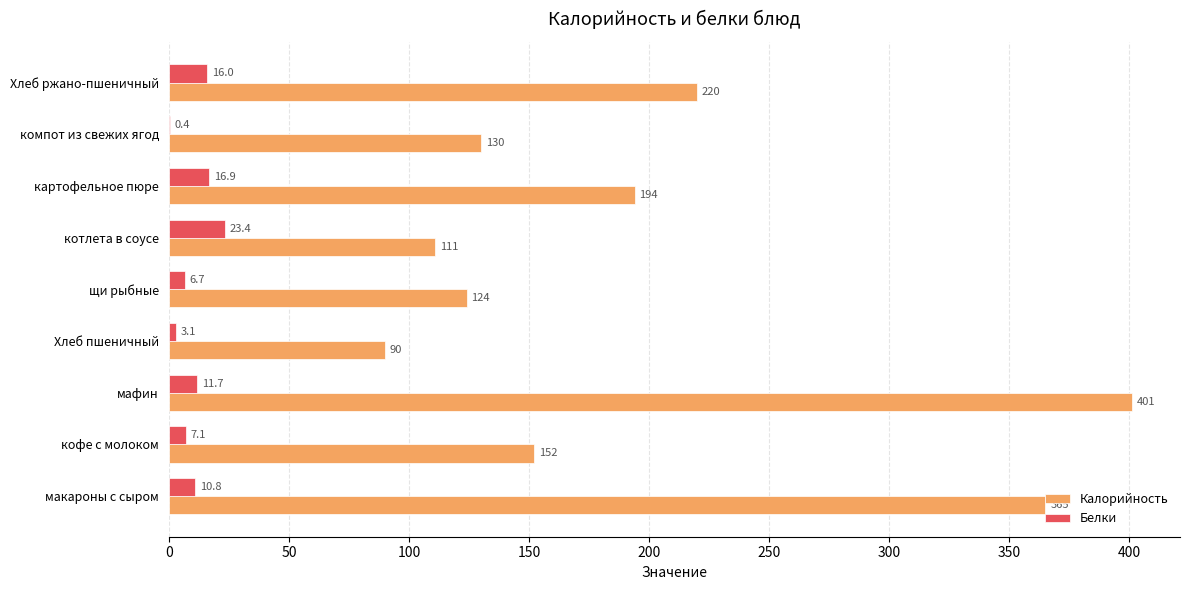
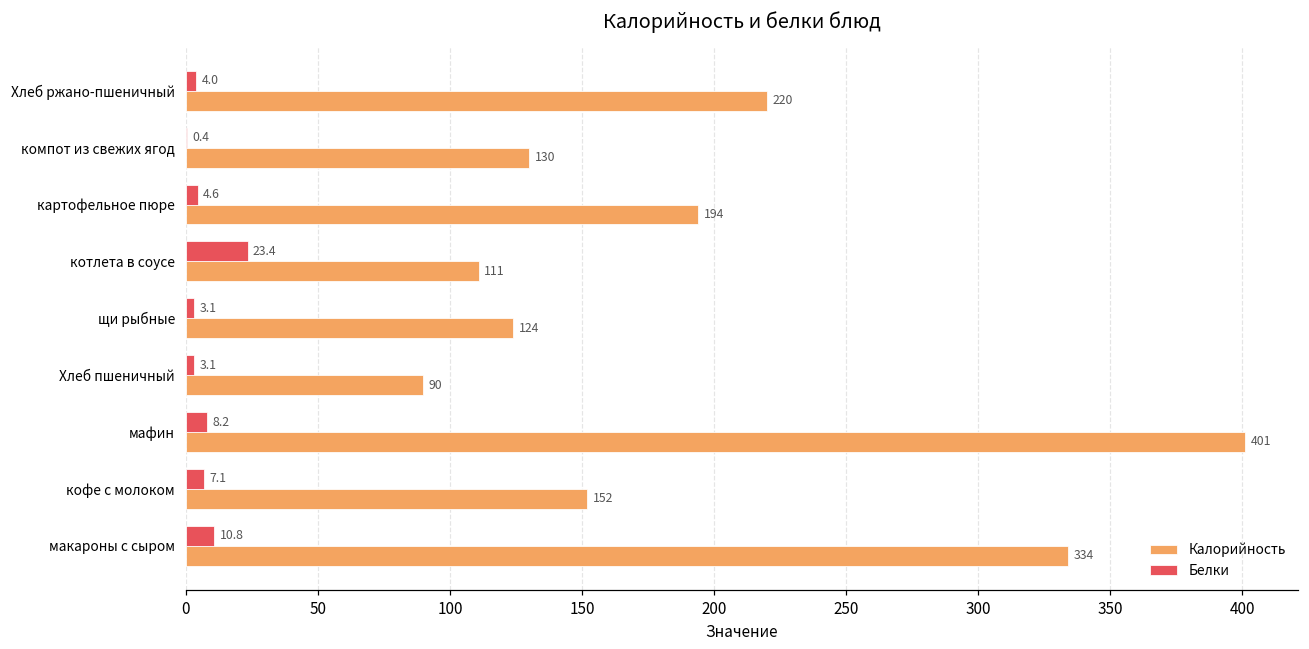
Белки, Хлеб ржано-пшеничный: 16.0 -> 4.0
Белки, картофельное пюре: 16.9 -> 4.6
Белки, щи рыбные: 6.7 -> 3.1
Белки, мафин: 11.7 -> 8.2
Калорийность, макароны с сыром: 365 -> 334
